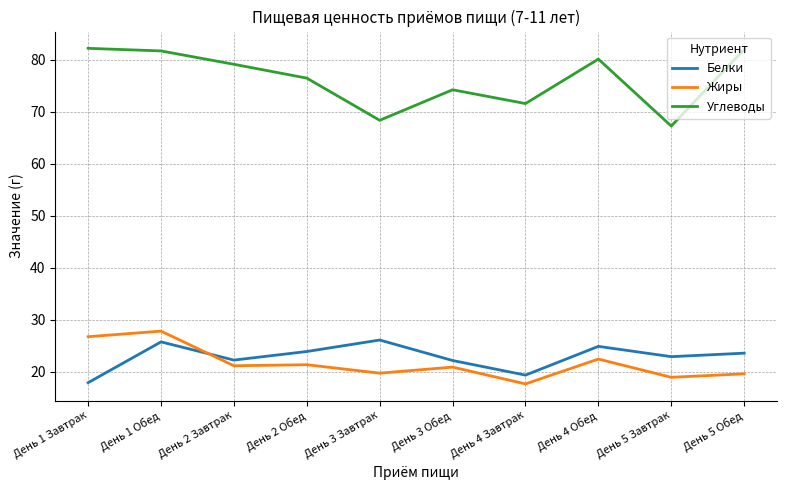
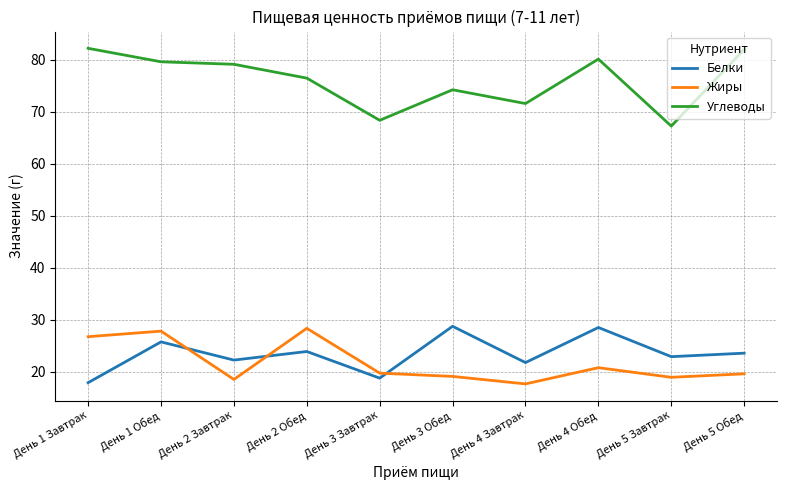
Углеводы, День 1 Обед: 82 -> 80
Жиры, День 2 Завтрак: 21 -> 19
Жиры, День 2 Обед: 21 -> 28
Белки, День 3 Завтрак: 26 -> 19
Белки, День 3 Обед: 22 -> 29
Жиры, День 3 Обед: 21 -> 19
Белки, День 4 Завтрак: 19 -> 22
Белки, День 4 Обед: 25 -> 29
Жиры, День 4 Обед: 22 -> 21
